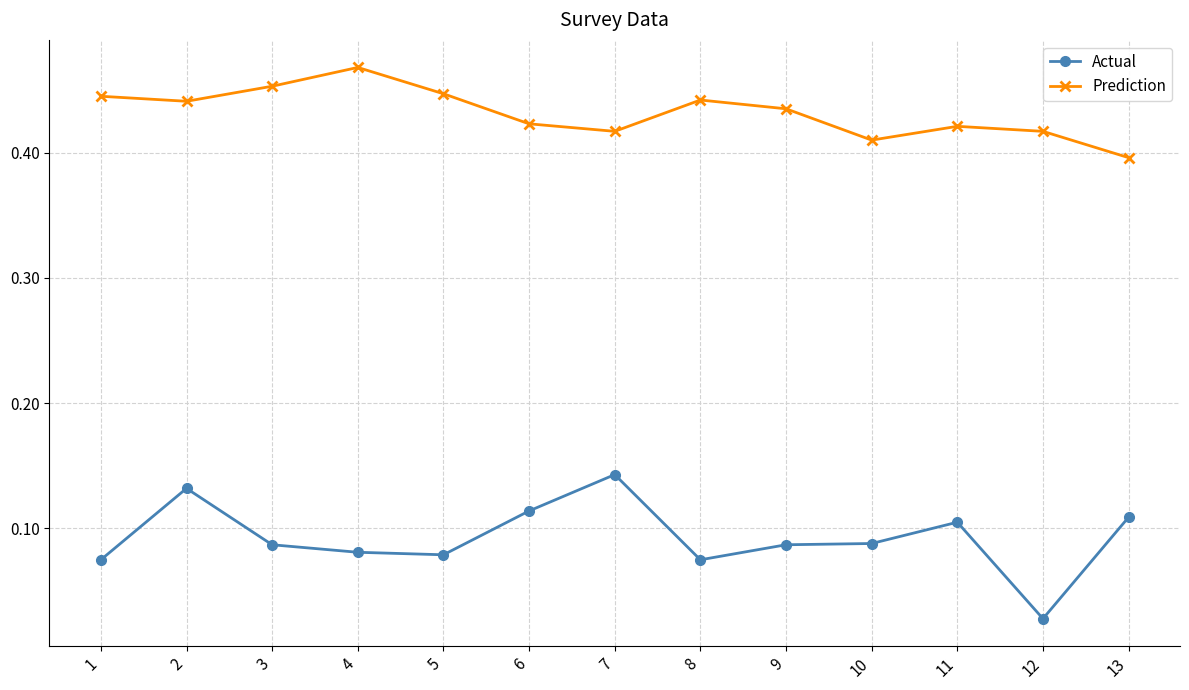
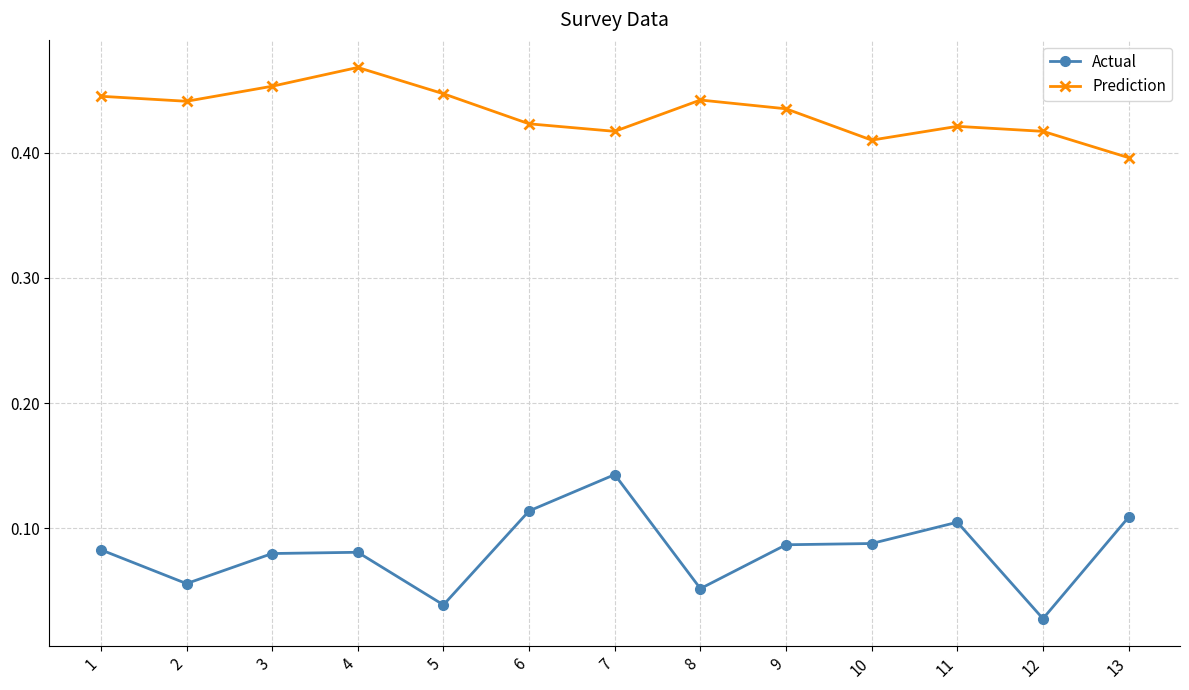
Actual, 1: 0.075 -> 0.083
Actual, 2: 0.132 -> 0.056
Actual, 3: 0.087 -> 0.080
Actual, 5: 0.079 -> 0.039
Actual, 8: 0.075 -> 0.052
